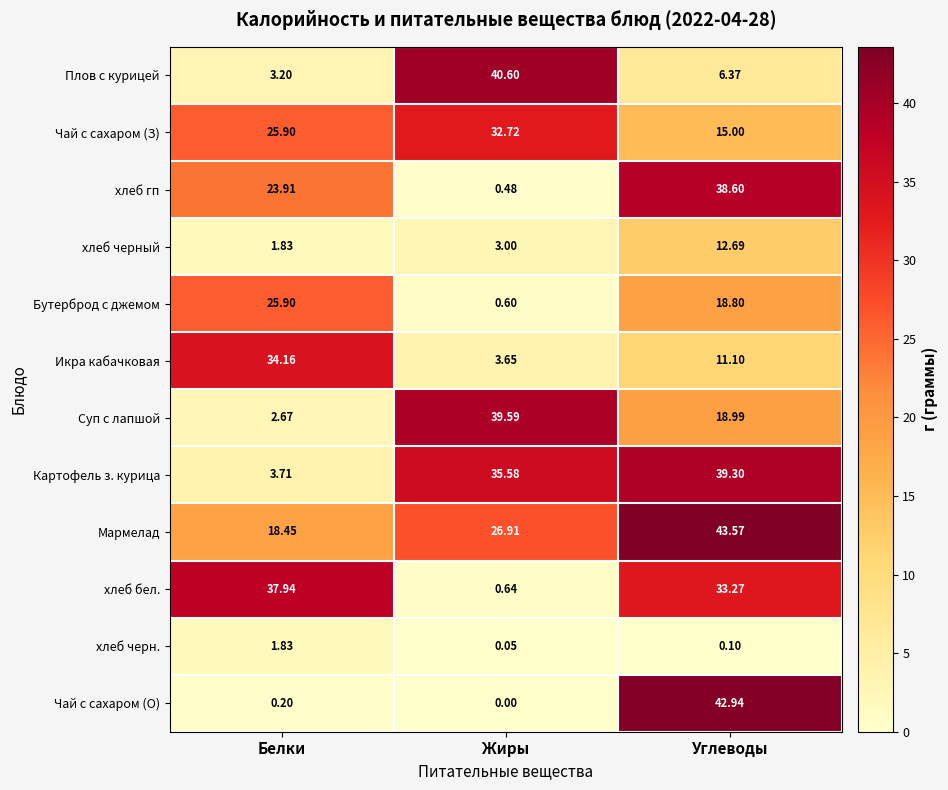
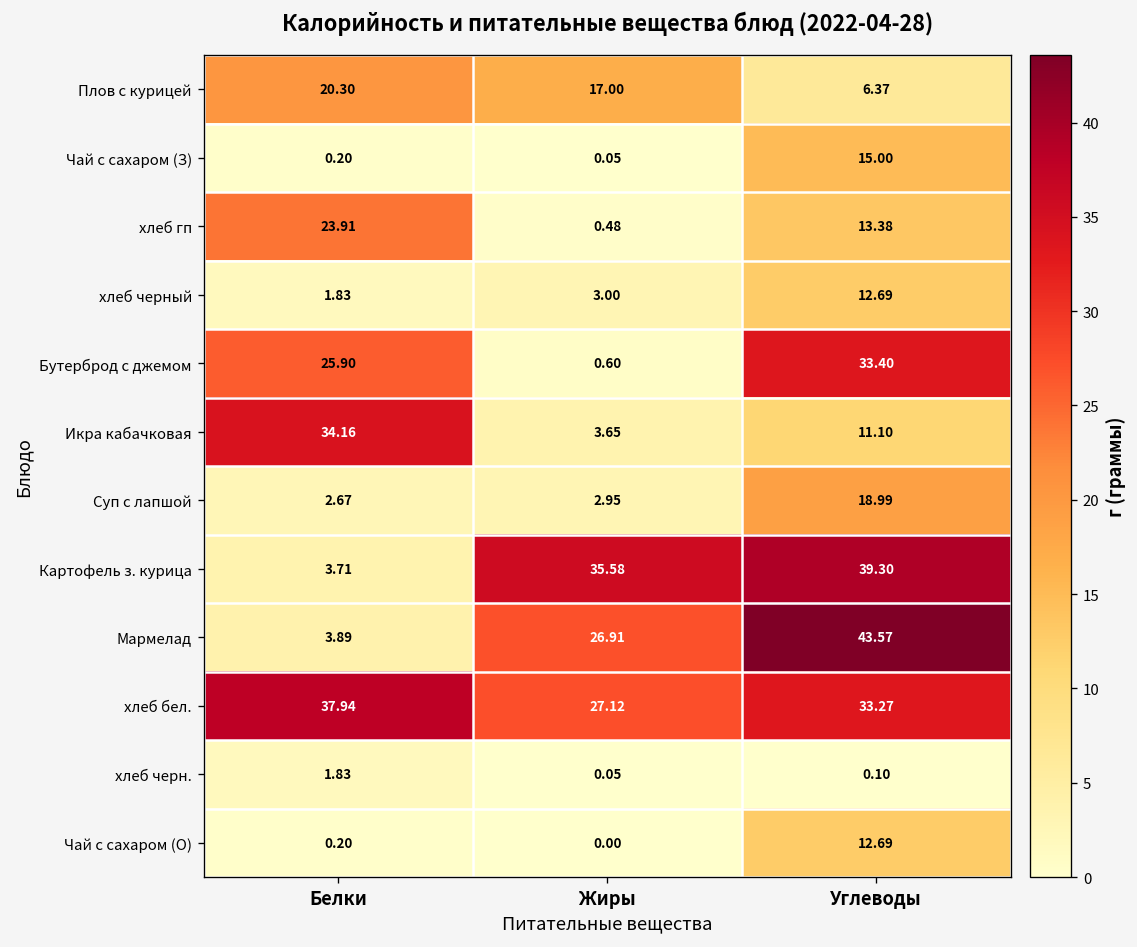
Плов с курицей, Белки: 3.20 -> 20.30
Плов с курицей, Жиры: 40.60 -> 17.00
Чай с сахаром (З), Белки: 25.90 -> 0.20
Чай с сахаром (З), Жиры: 32.72 -> 0.05
хлеб гп, Углеводы: 38.60 -> 13.38
Бутерброд с джемом, Углеводы: 18.80 -> 33.40
Суп с лапшой, Жиры: 39.59 -> 2.95
Мармелад, Белки: 18.45 -> 3.89
хлеб бел., Жиры: 0.64 -> 27.12
Чай с сахаром (О), Углеводы: 42.94 -> 12.69
